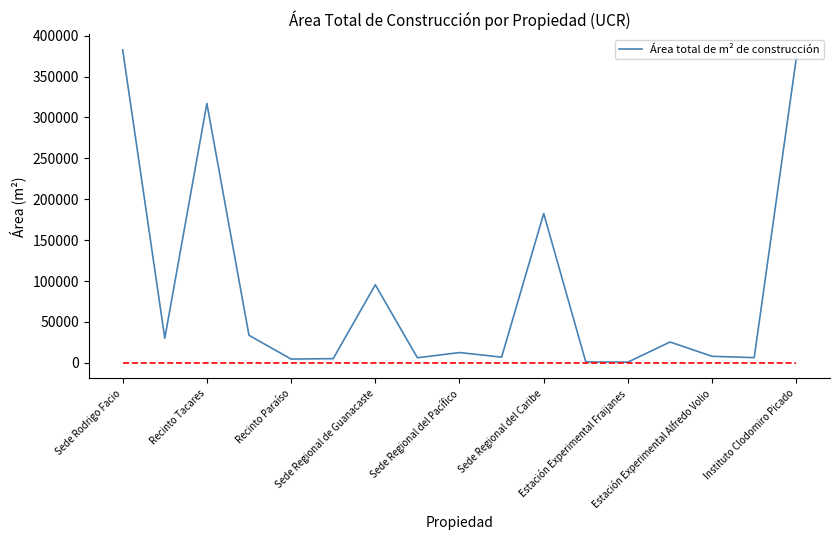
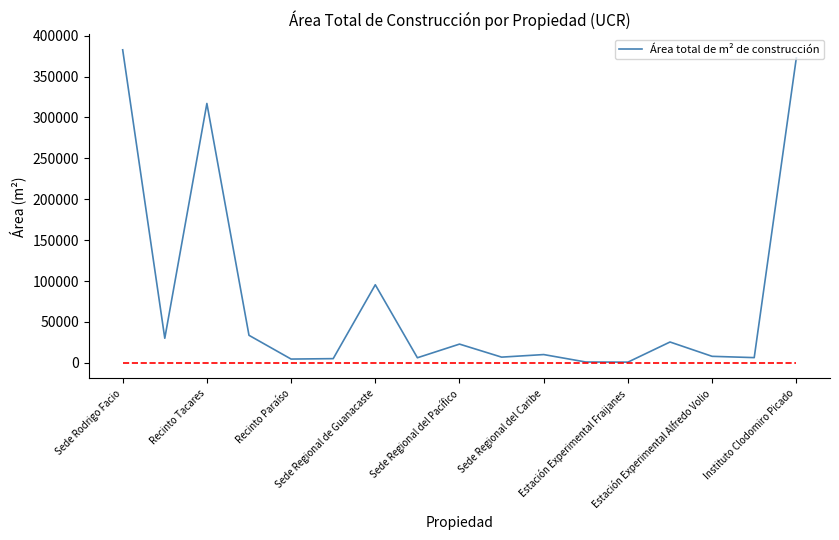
Área total de m² de construcción, Sede Regional del Pacífico: 10000 -> 20000
Área total de m² de construcción, Sede Regional del Caribe: 180000 -> 10000
